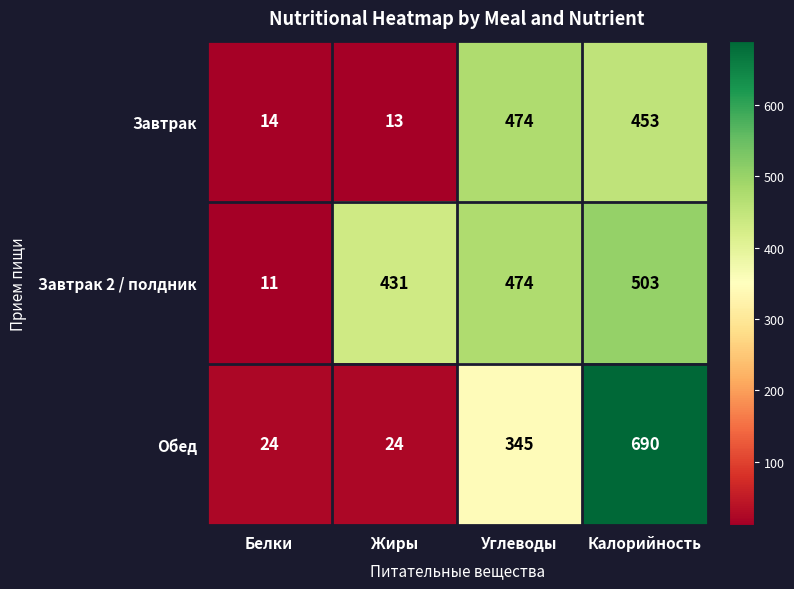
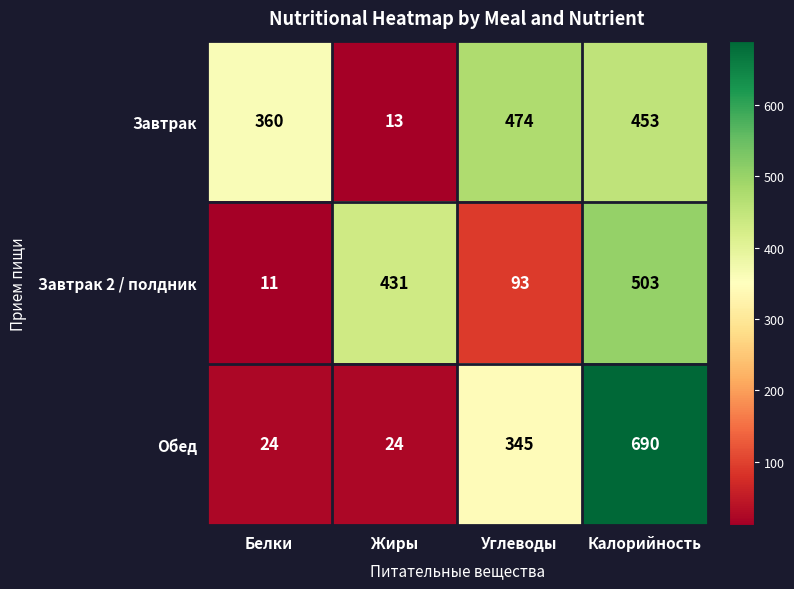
Завтрак, Белки: 14 -> 360
Завтрак 2 / полдник, Углеводы: 474 -> 93
